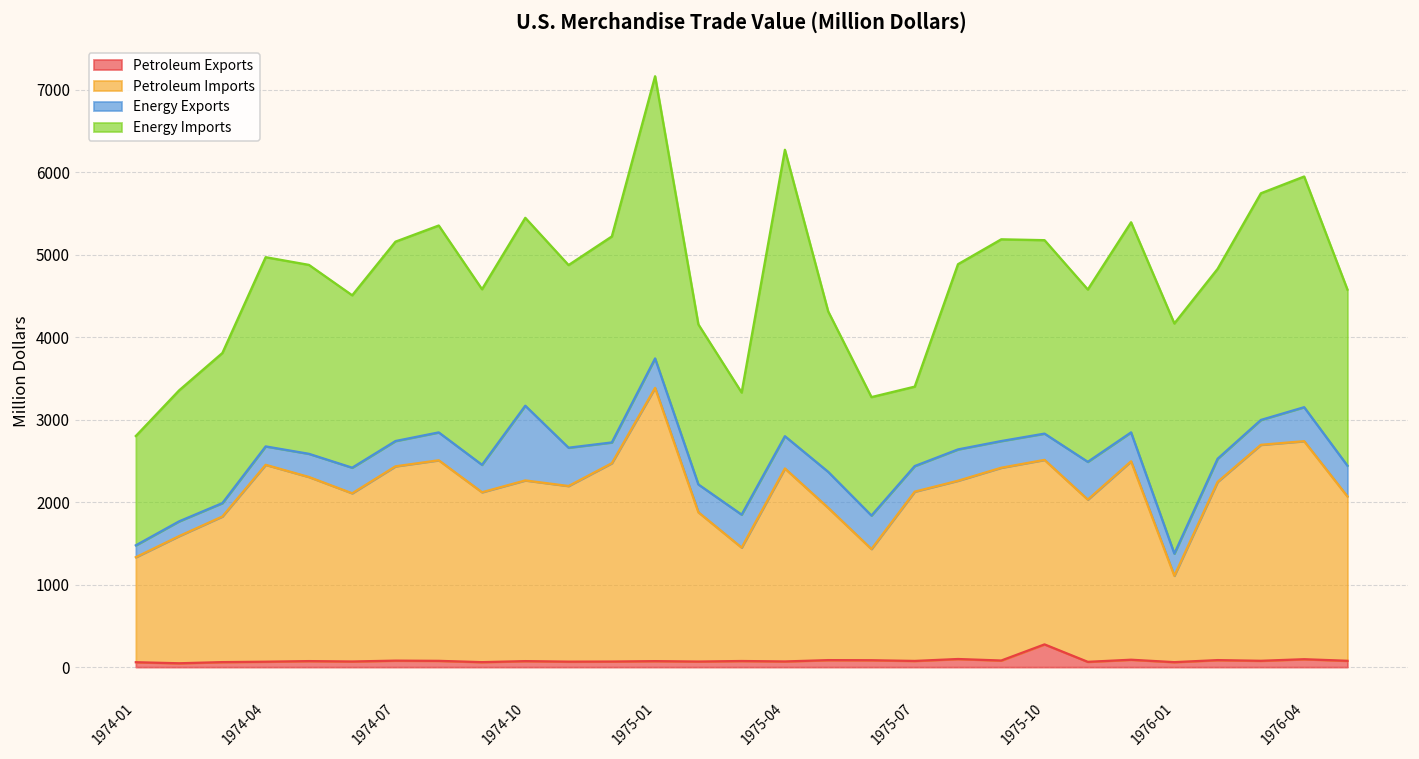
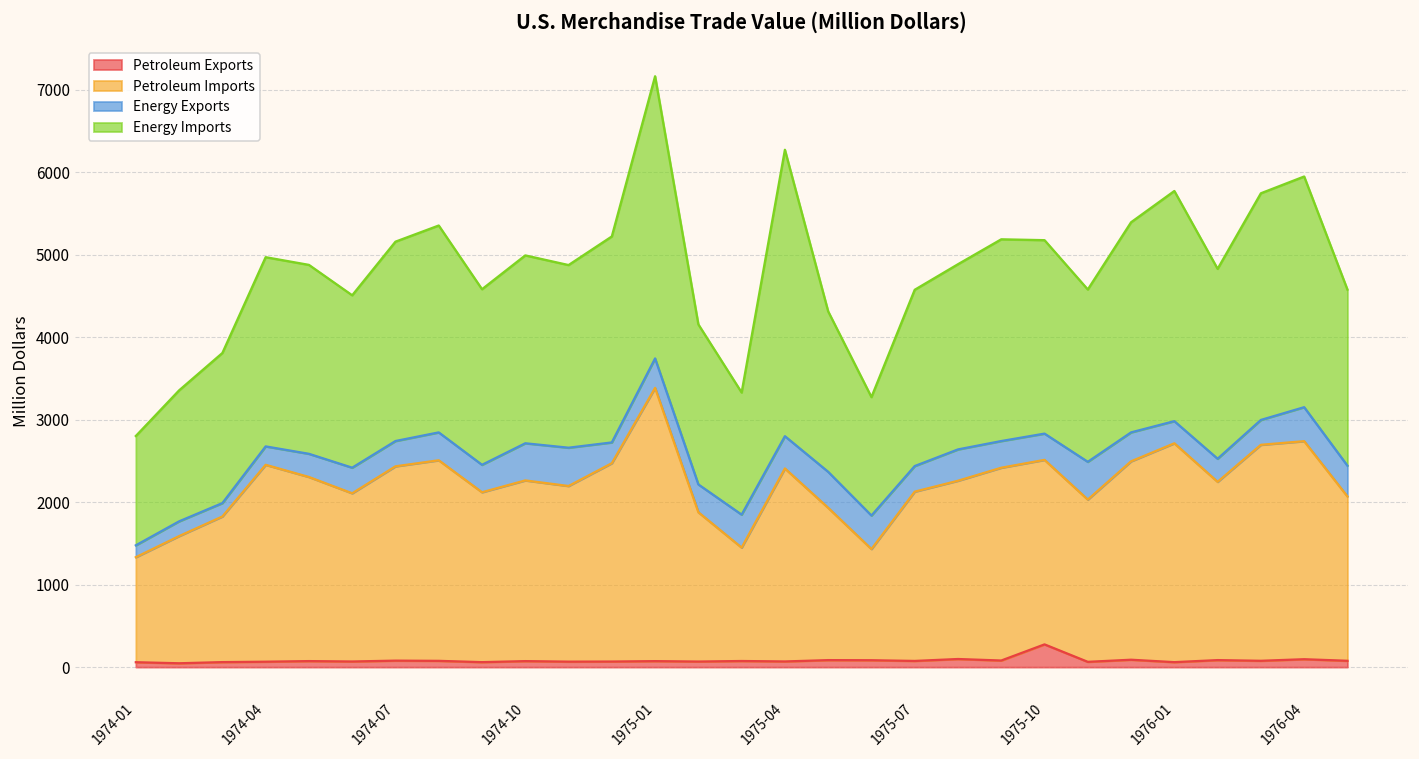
Energy Exports, 1974-10: 900 -> 500
Energy Imports, 1975-07: 1000 -> 2100
Petroleum Imports, 1976-01: 1000 -> 2700
